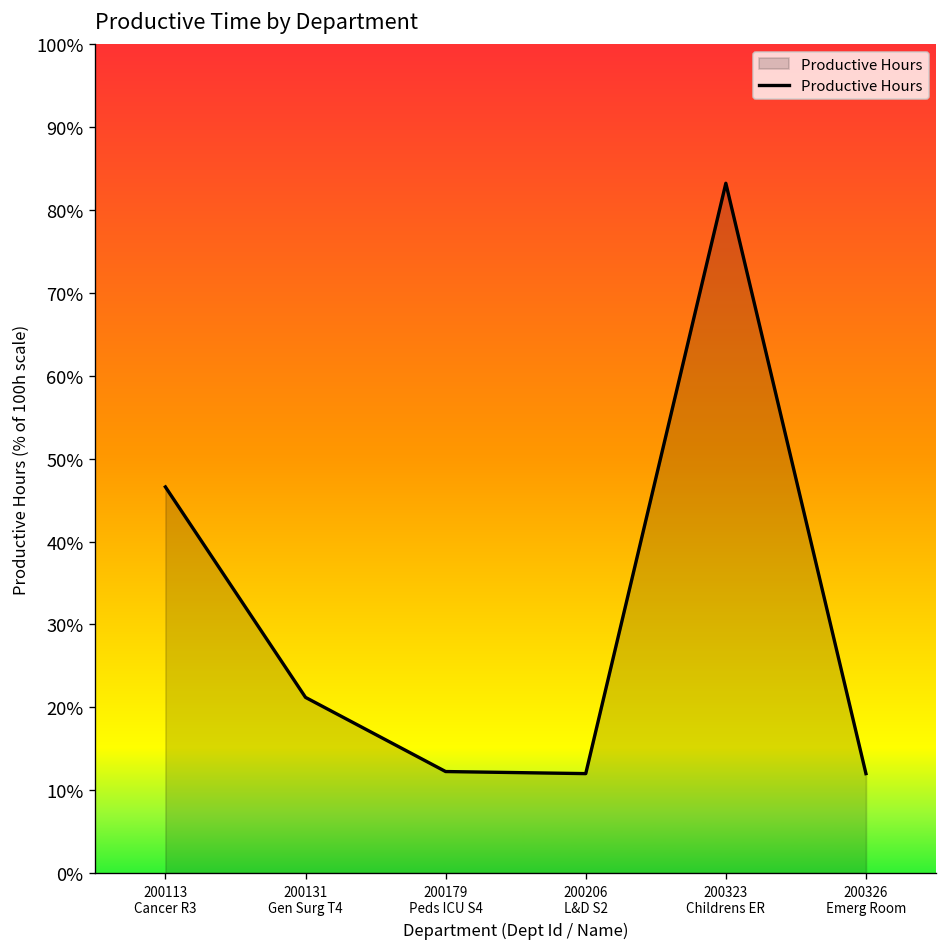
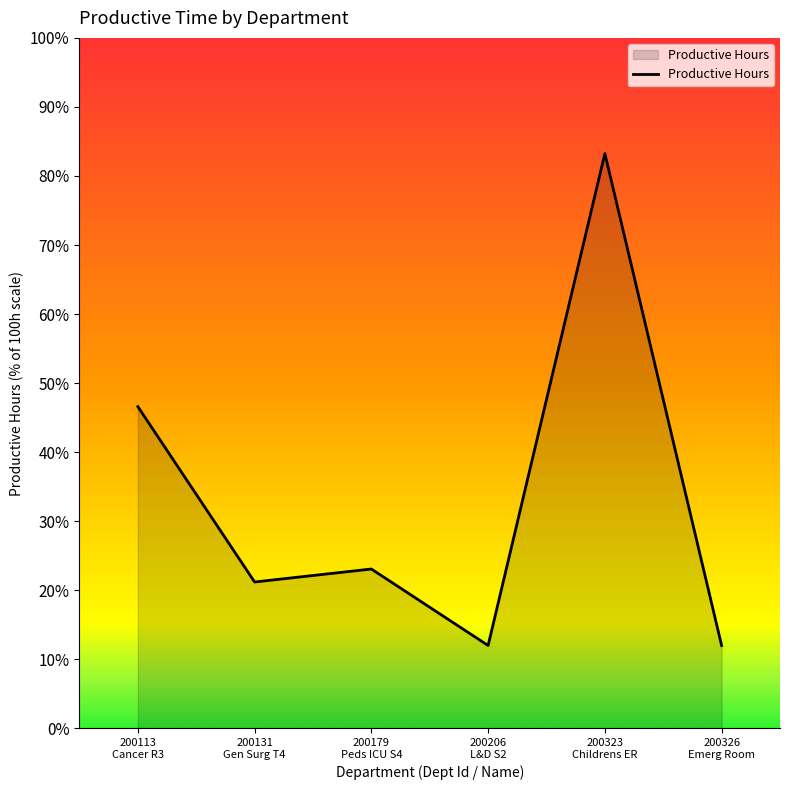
200179 Peds ICU S4: 12% -> 23%
